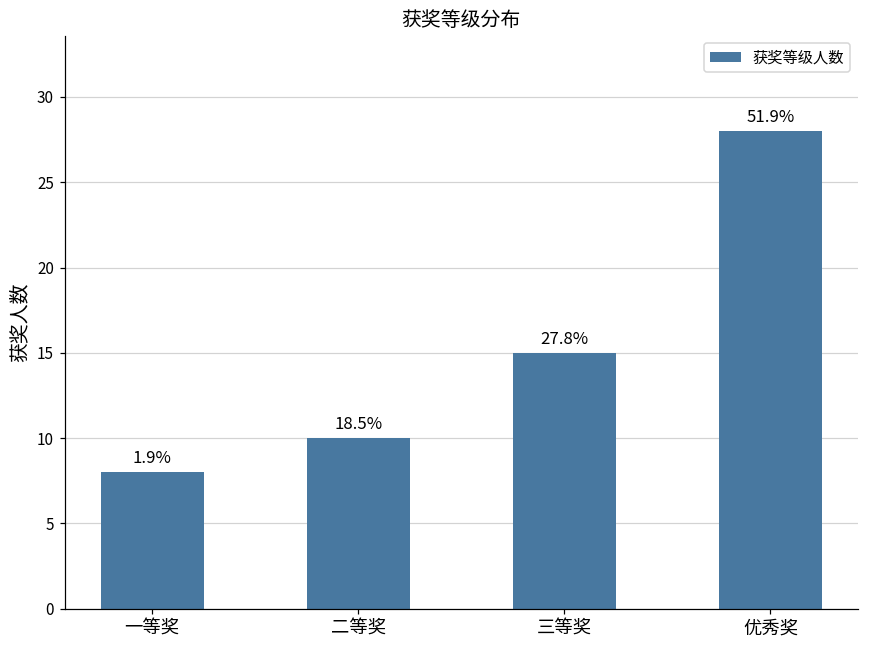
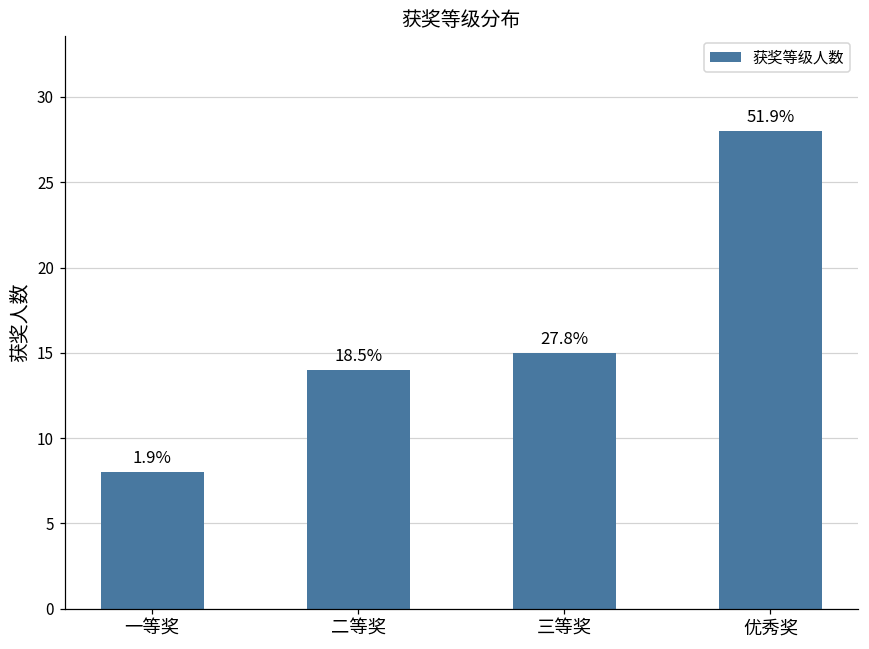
二等奖: 10 -> 14
